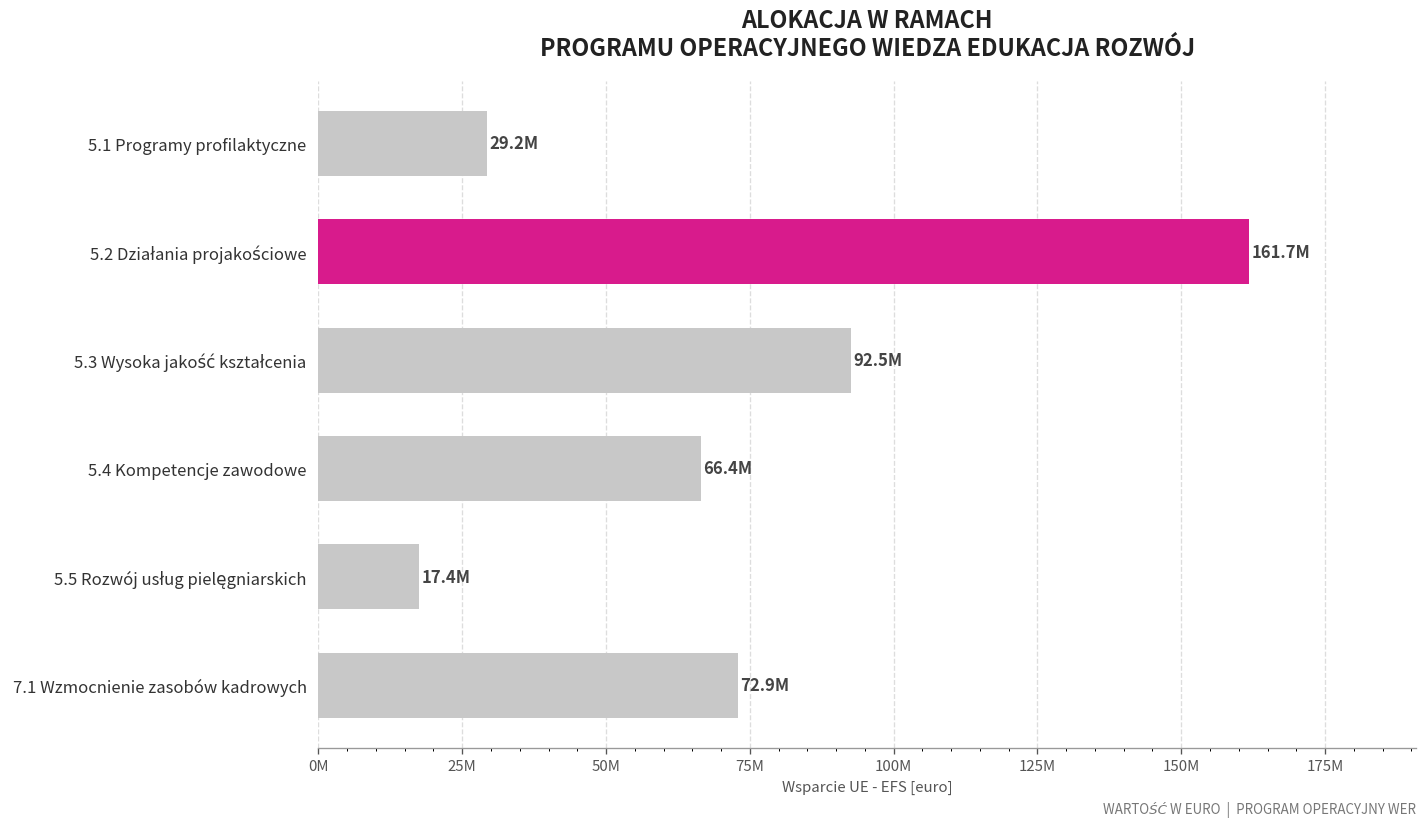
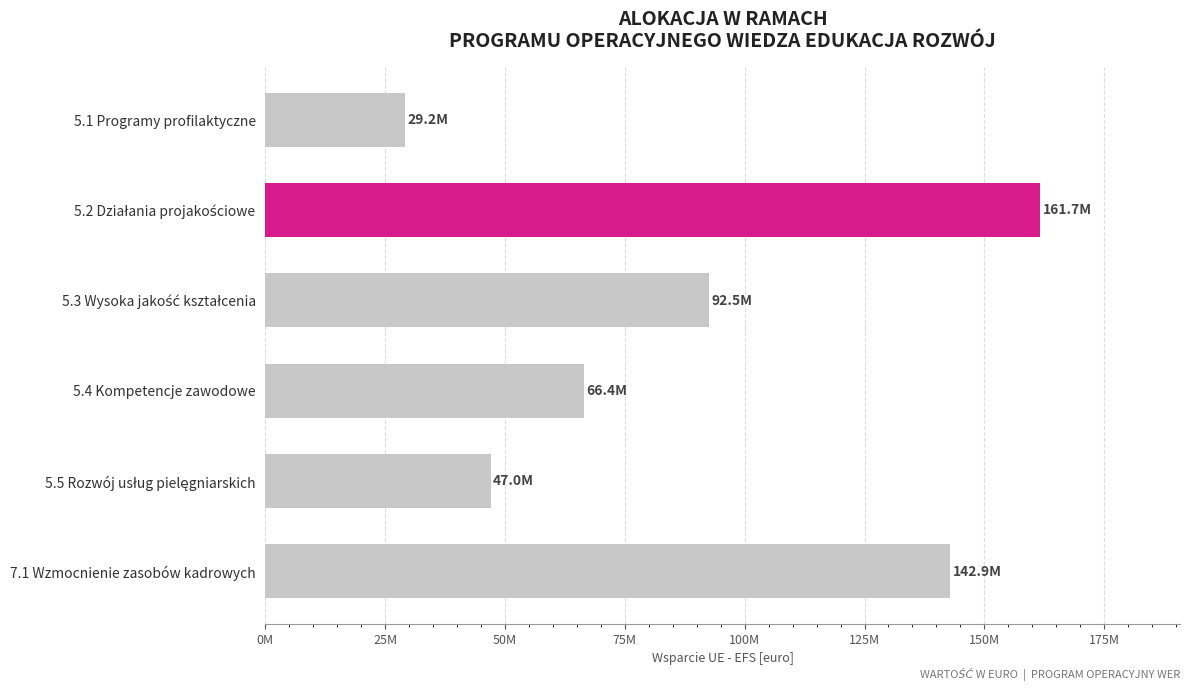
5.5 Rozwój usług pielęgniarskich: 17.4M -> 47.0M
7.1 Wzmocnienie zasobów kadrowych: 72.9M -> 142.9M
